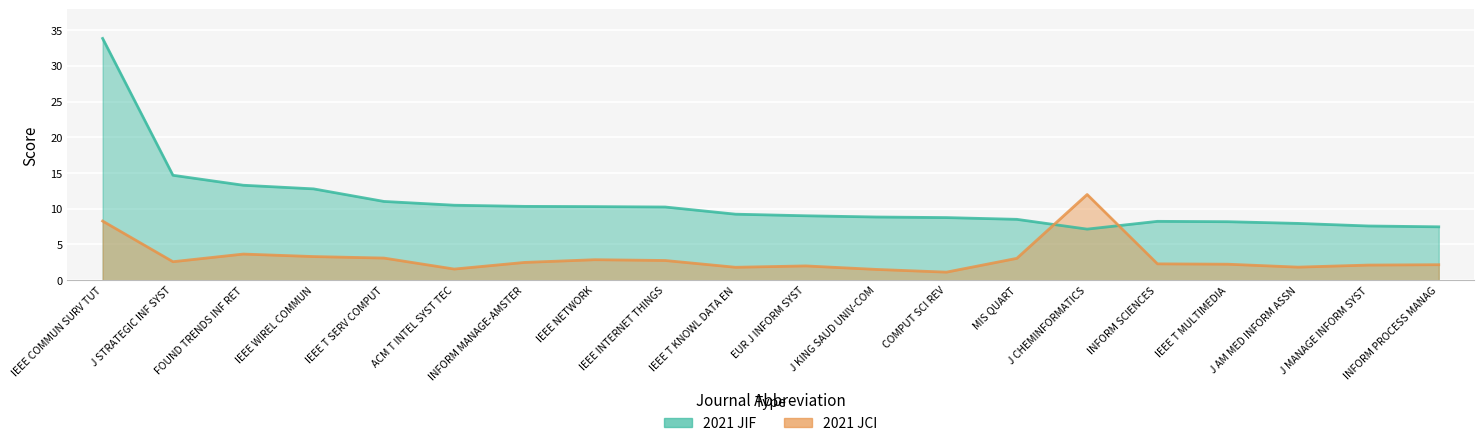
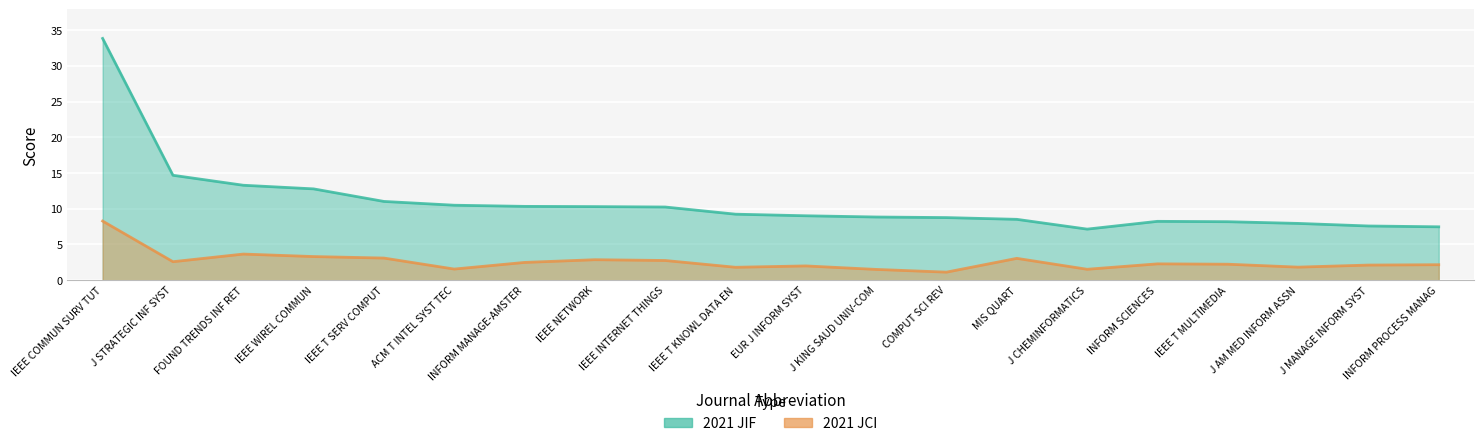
2021 JCI, J CHEMINFORMATICS: 12 -> 2
